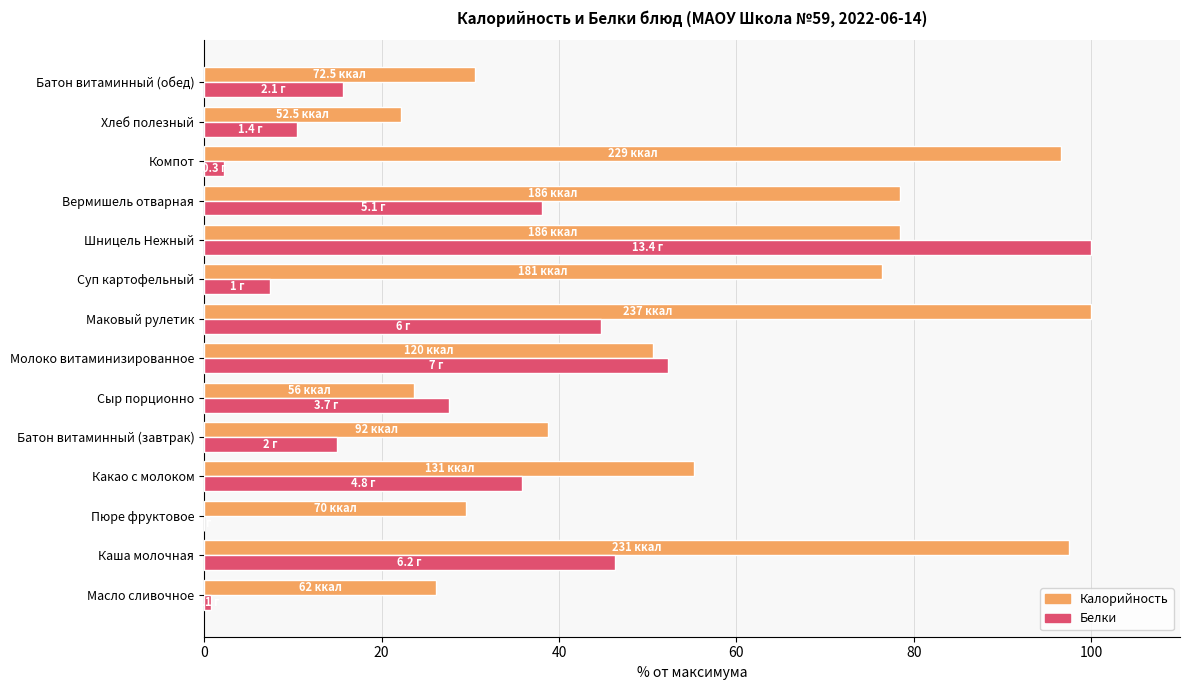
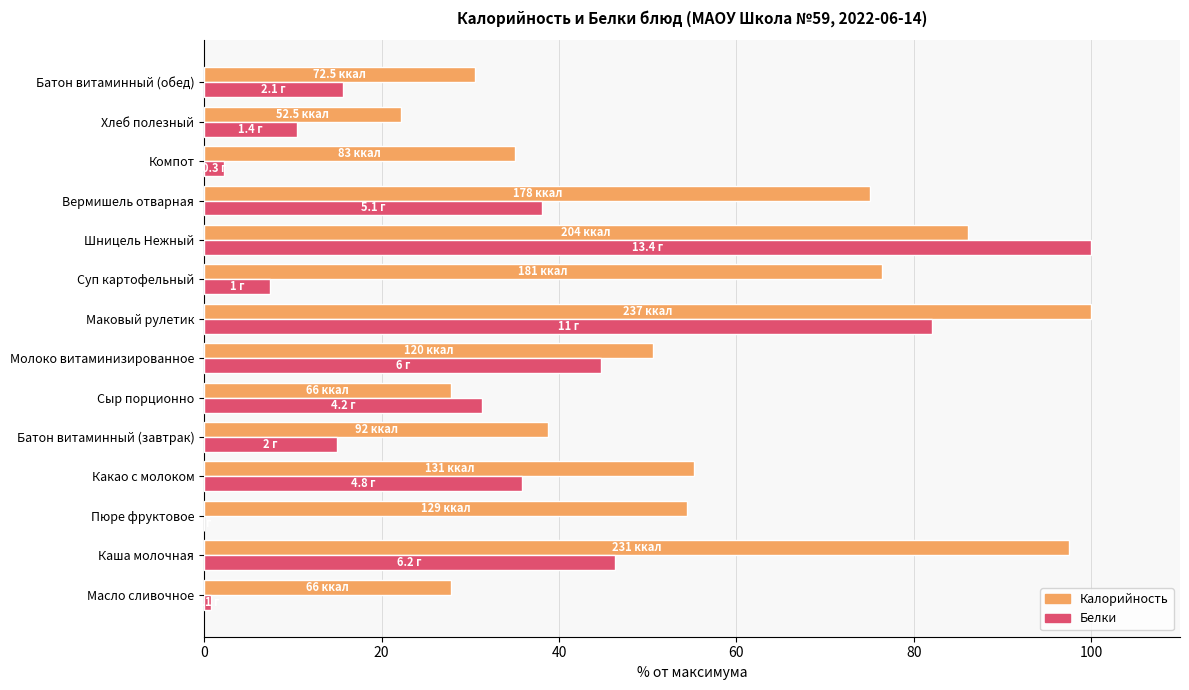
Калорийность, Компот: 229 -> 83
Калорийность, Вермишель отварная: 186 -> 178
Калорийность, Шницель Нежный: 186 -> 204
Белки, Маковый рулетик: 6 -> 11
Белки, Молоко витаминизированное: 7 -> 6
Калорийность, Сыр порционно: 56 -> 66
Белки, Сыр порционно: 3.7 -> 4.2
Калорийность, Пюре фруктовое: 70 -> 129
Калорийность, Масло сливочное: 62 -> 66
